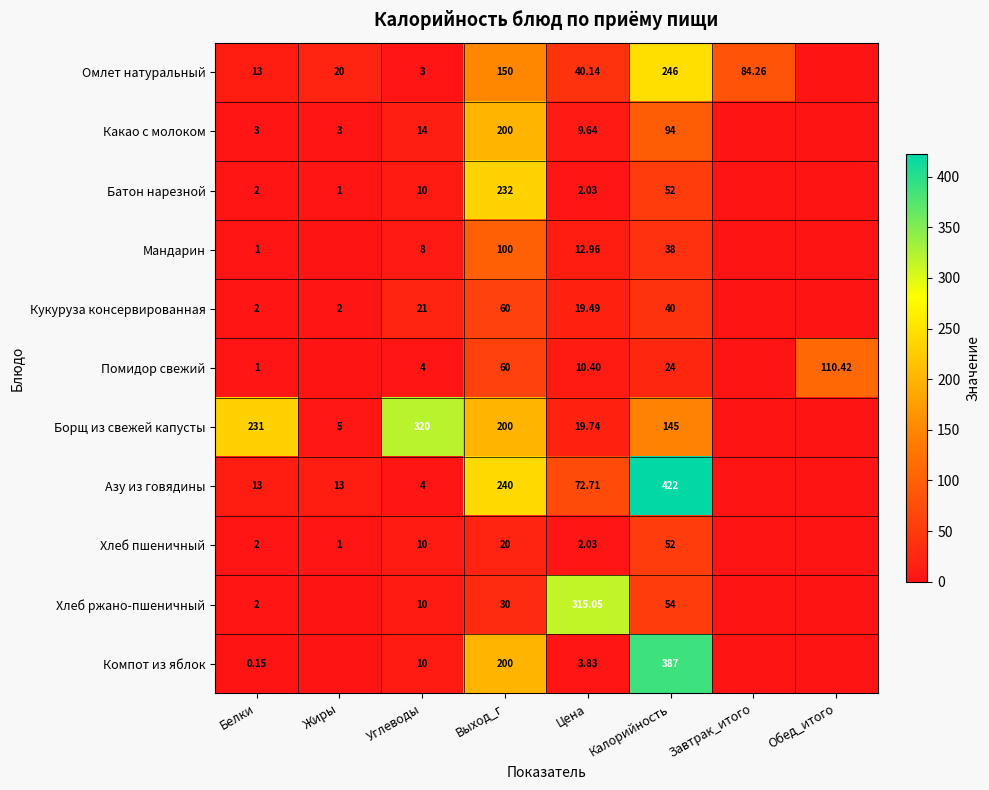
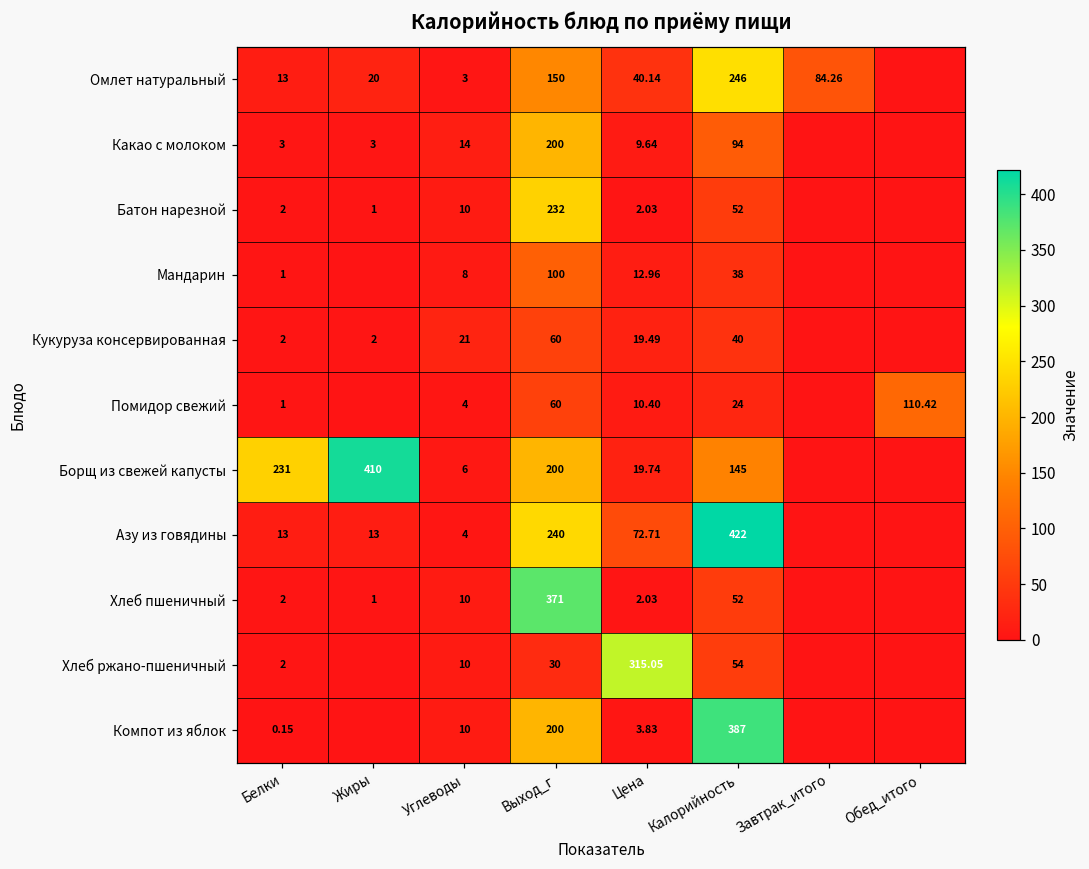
Борщ из свежей капусты, Жиры: 5 -> 410
Борщ из свежей капусты, Углеводы: 320 -> 6
Хлеб пшеничный, Выход_г: 20 -> 371
